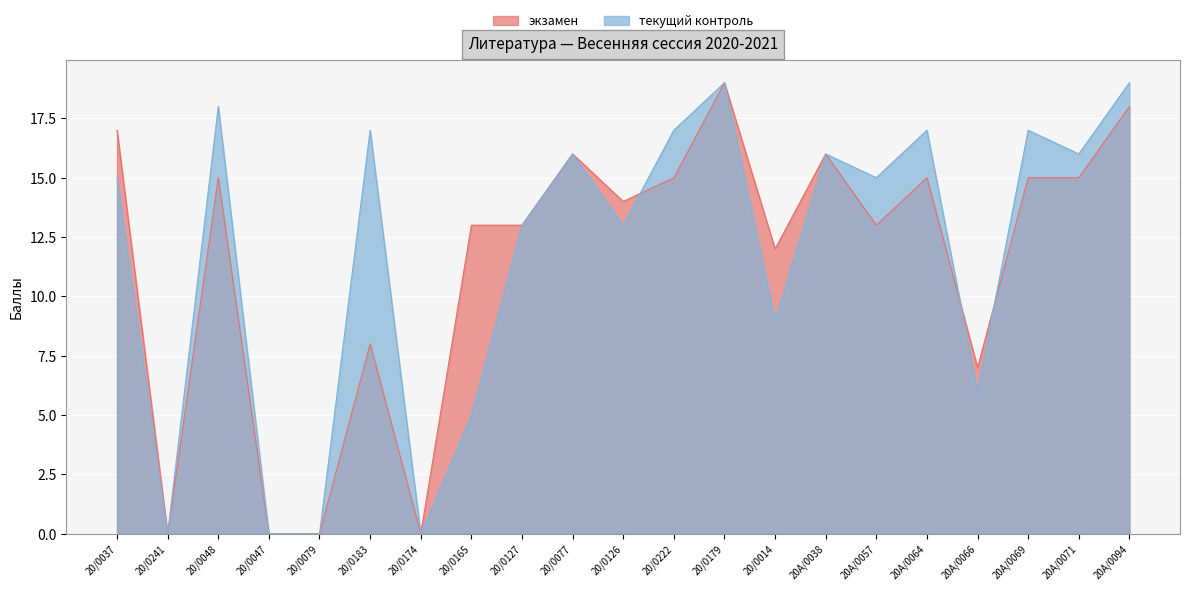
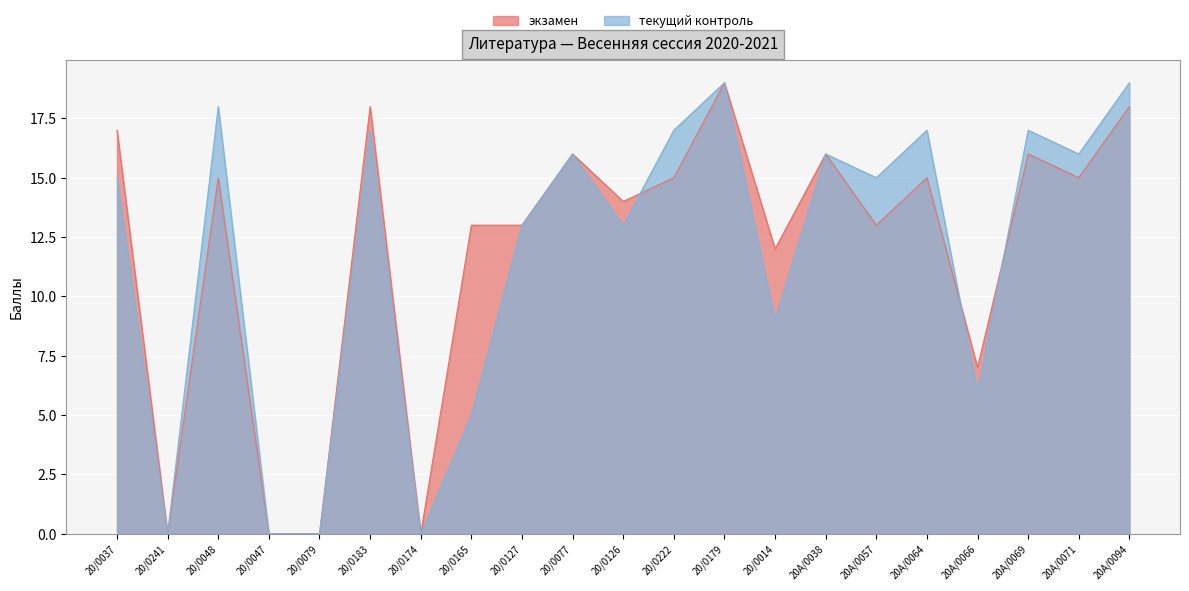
экзамен, 20/0183: 8 -> 18
экзамен, 20A/0069: 15 -> 16
